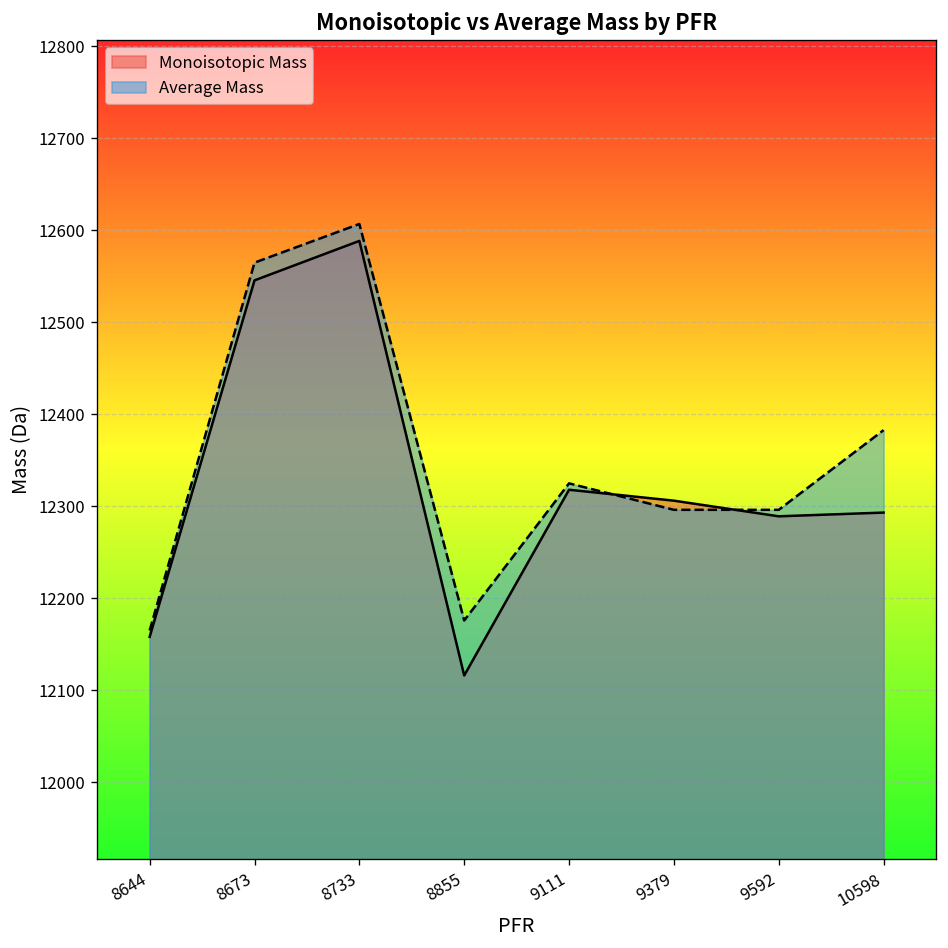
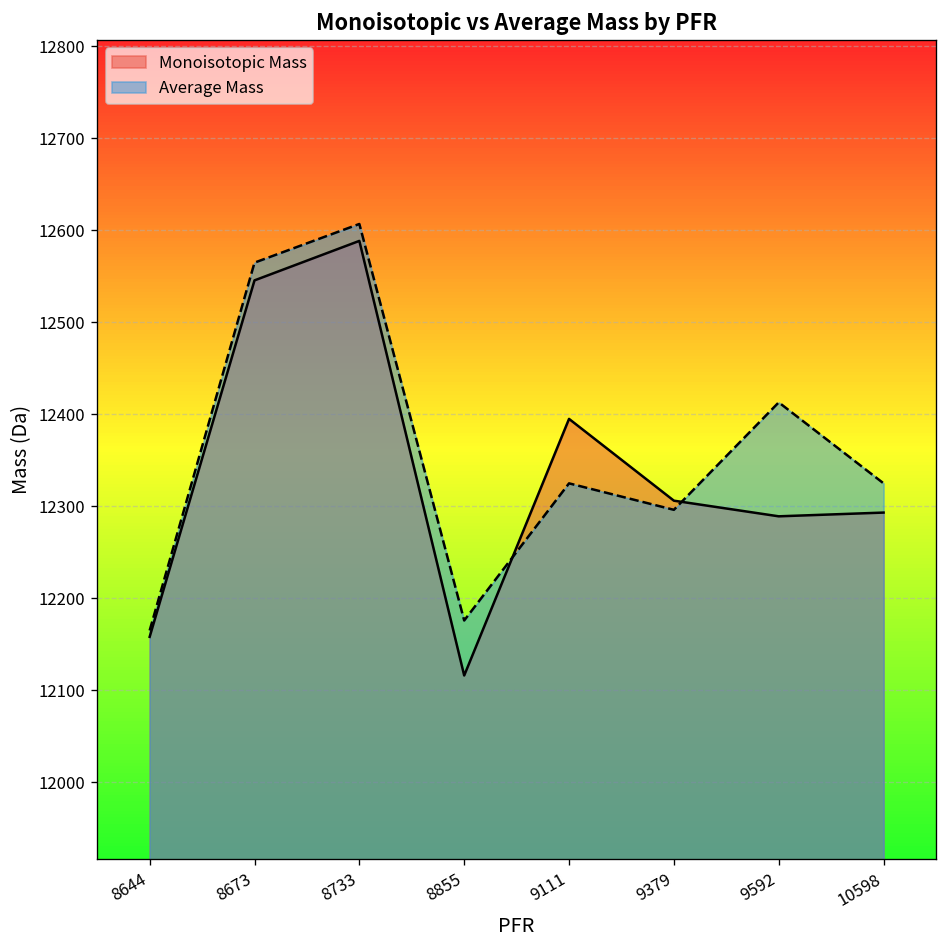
Monoisotopic Mass, 9111: 12320 -> 12390
Average Mass, 9592: 12300 -> 12410
Average Mass, 10598: 12380 -> 12320
